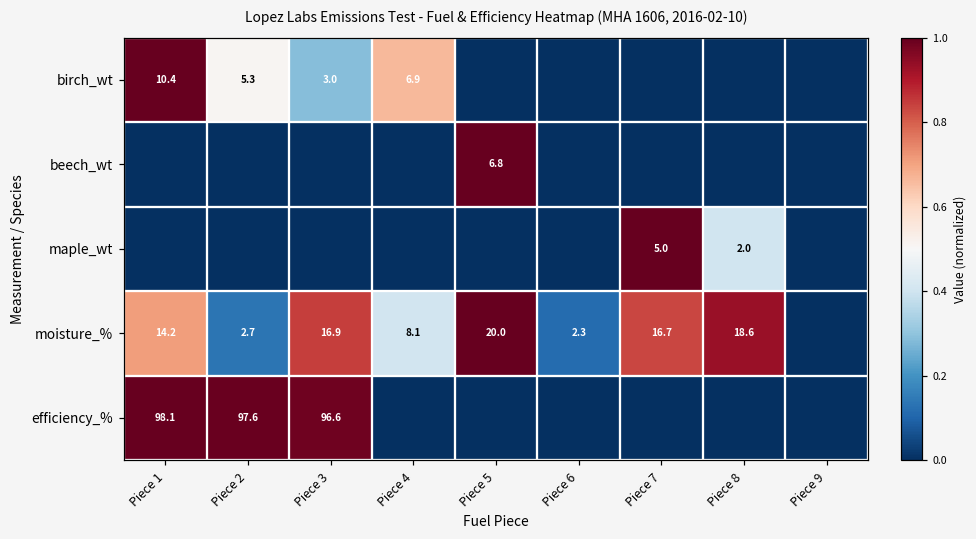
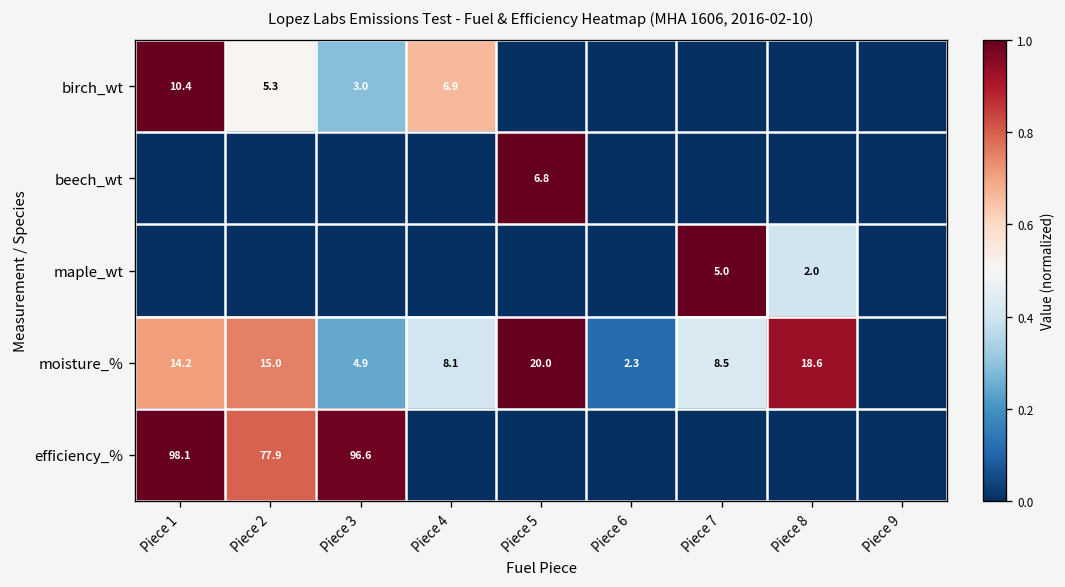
moisture_%, Piece 2: 2.7 -> 15.0
moisture_%, Piece 3: 16.9 -> 4.9
moisture_%, Piece 7: 16.7 -> 8.5
efficiency_%, Piece 2: 97.6 -> 77.9
